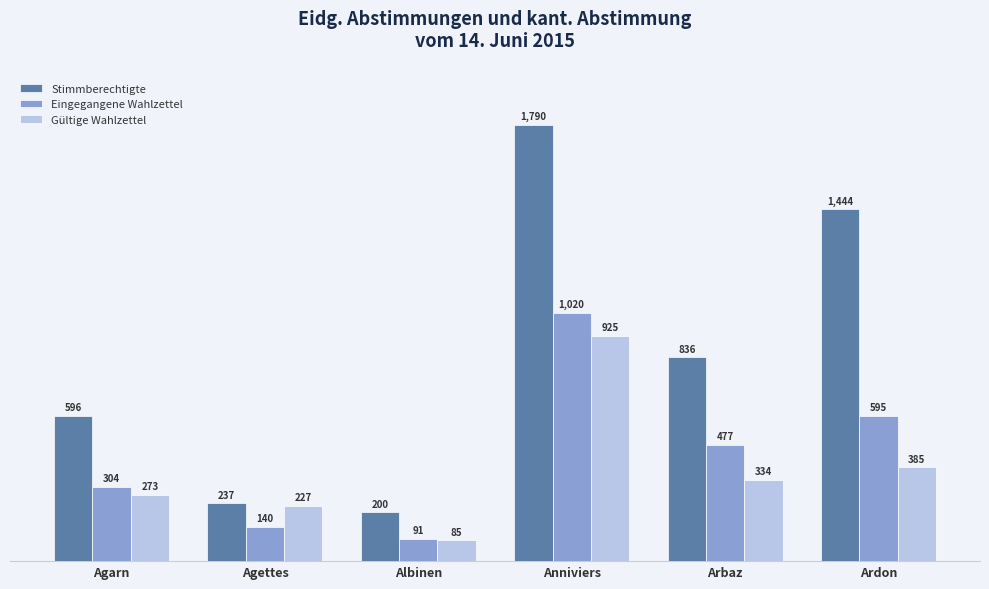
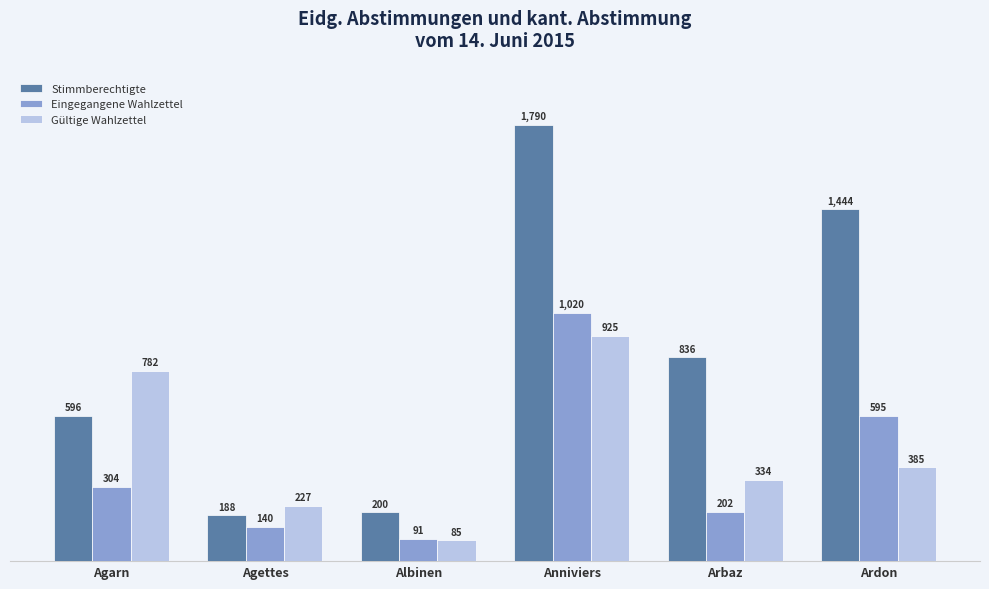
Gültige Wahlzettel, Agarn: 273 -> 782
Stimmberechtigte, Agettes: 237 -> 188
Eingegangene Wahlzettel, Arbaz: 477 -> 202
